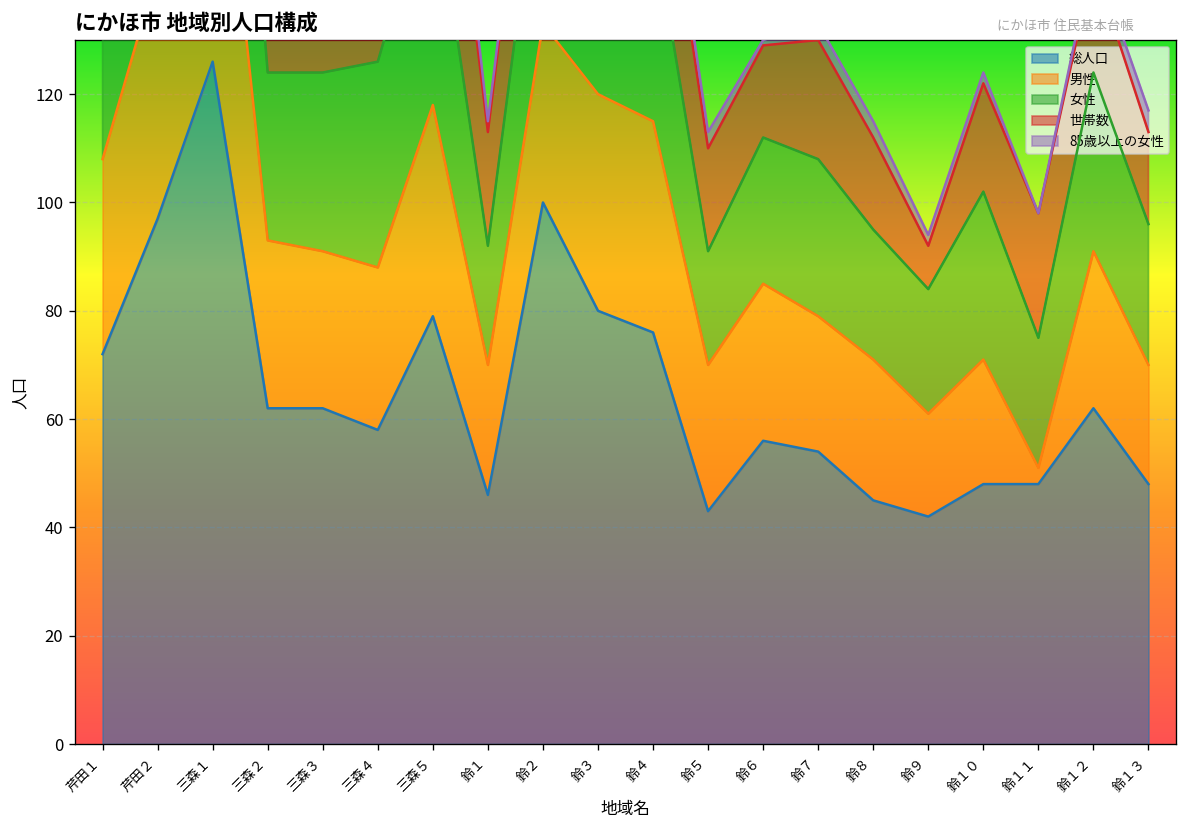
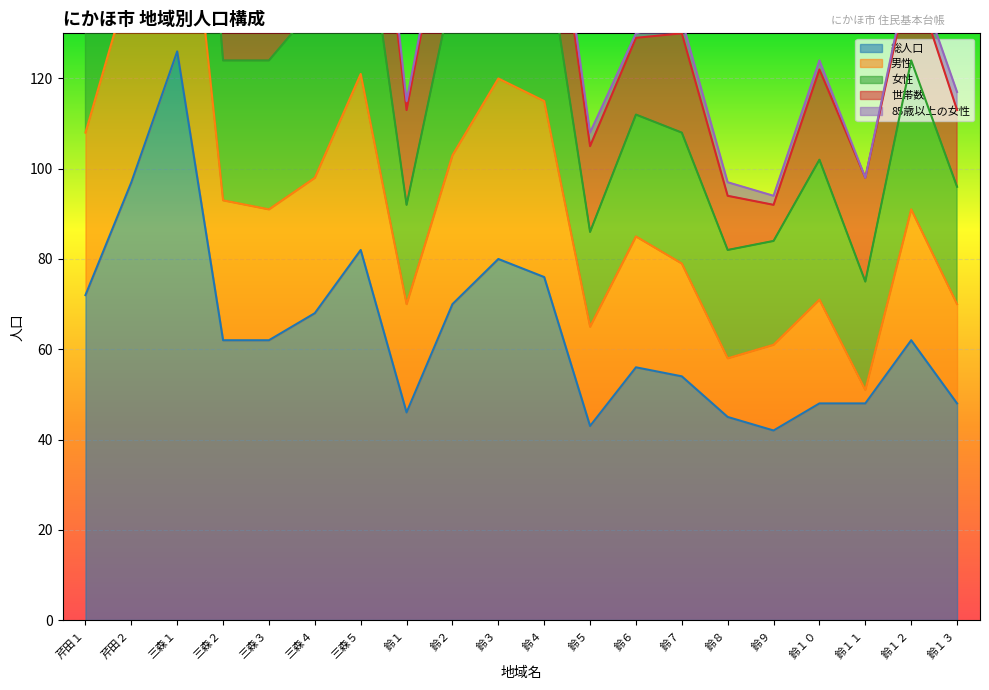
総人口, 三森４: 58 -> 68
総人口, 三森５: 79 -> 82
総人口, 鈴２: 100 -> 70
男性, 鈴５: 27 -> 22
男性, 鈴８: 26 -> 13
世帯数, 鈴８: 17 -> 12
